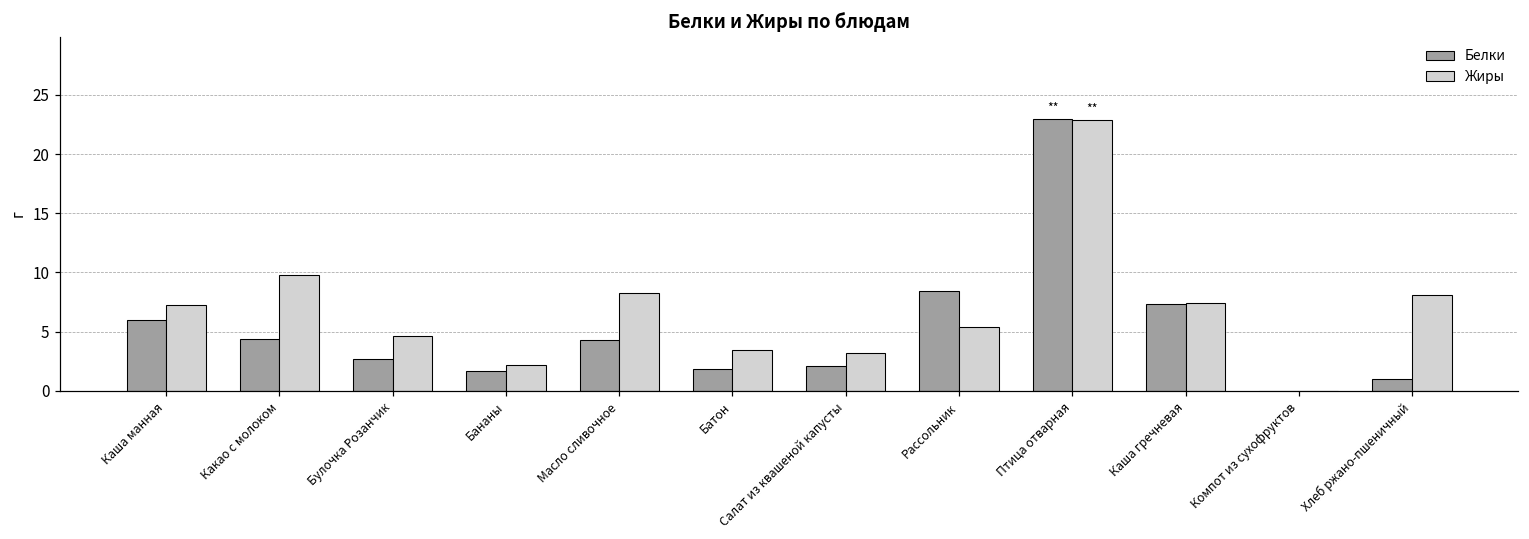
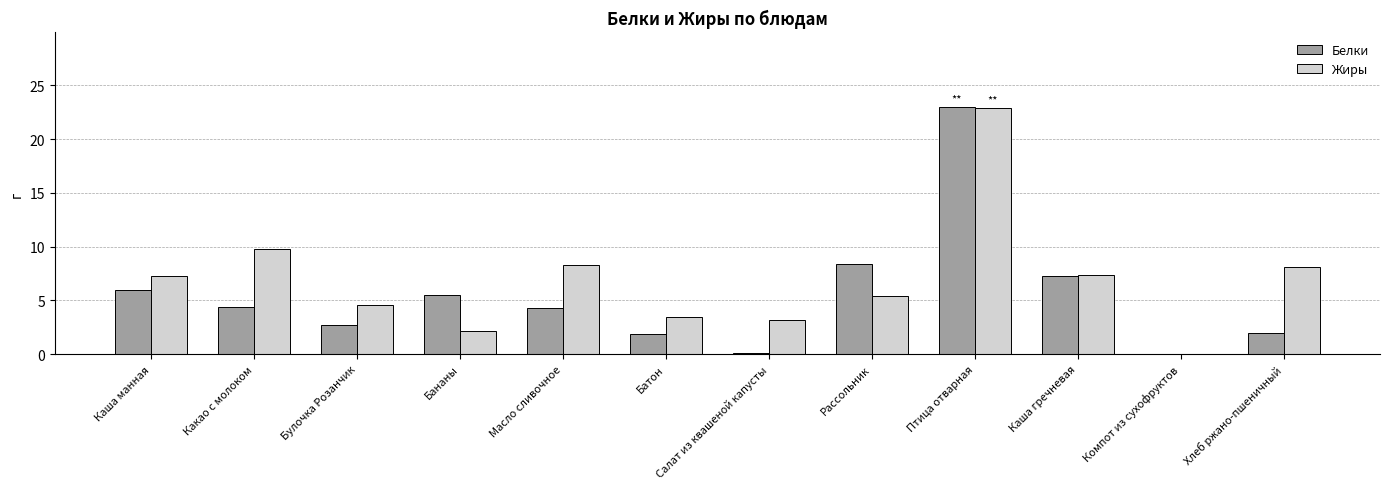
Белки, Бананы: 1.7 -> 5.5
Белки, Салат из квашеной капусты: 2.1 -> 0.1
Белки, Хлеб ржано-пшеничный: 1 -> 2
